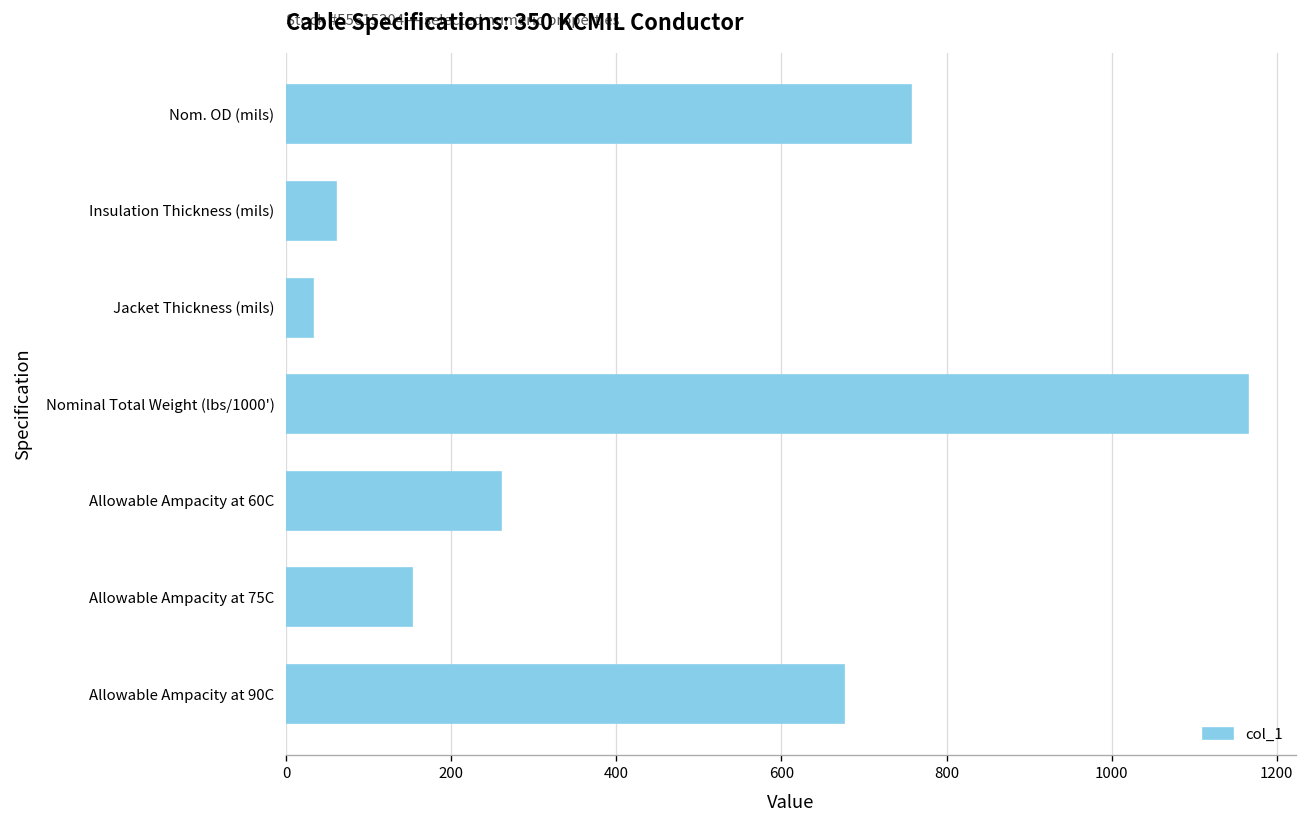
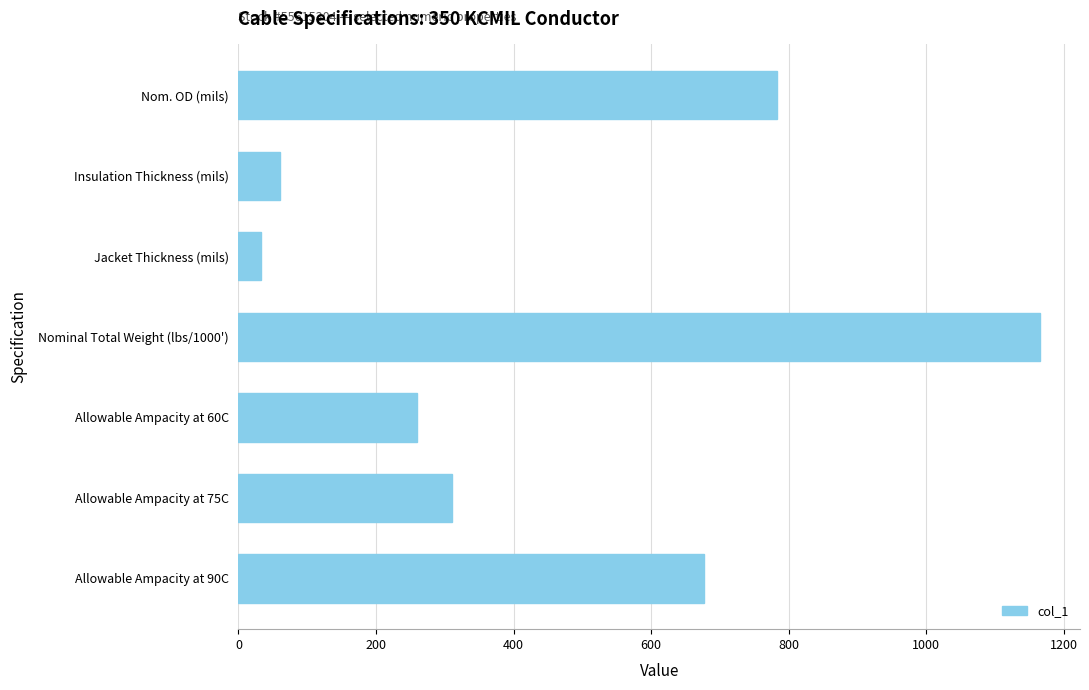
Nom. OD (mils): 760 -> 780
Allowable Ampacity at 75C: 150 -> 310
